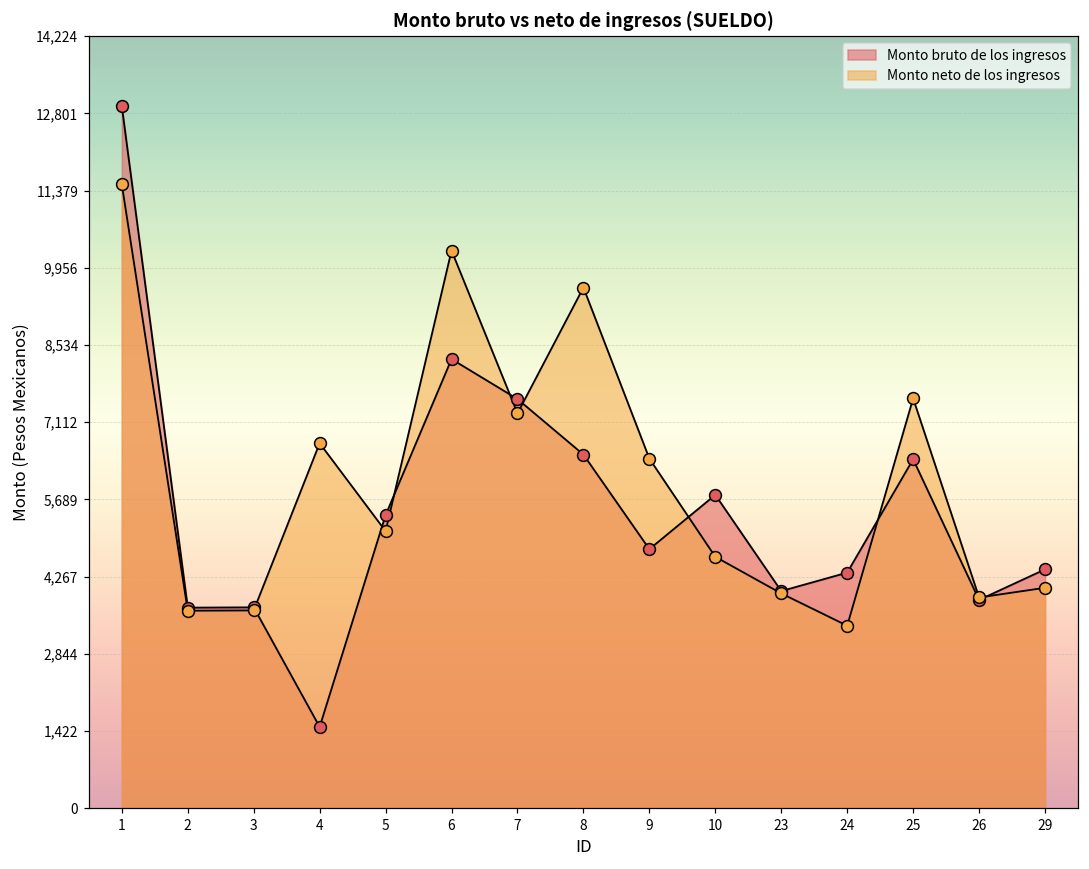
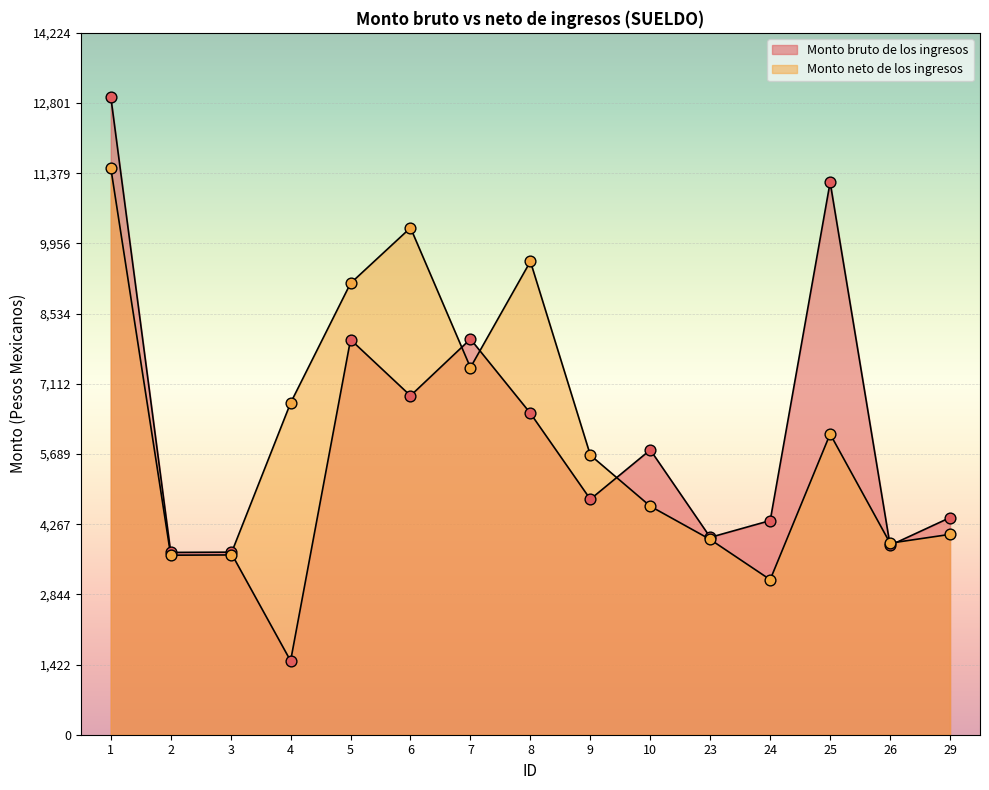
Monto bruto de los ingresos, 5: 5,400 -> 8,000
Monto neto de los ingresos, 5: 5,100 -> 9,100
Monto bruto de los ingresos, 6: 8,300 -> 6,900
Monto bruto de los ingresos, 7: 7,500 -> 8,000
Monto neto de los ingresos, 7: 7,300 -> 7,400
Monto neto de los ingresos, 9: 6,400 -> 5,700
Monto neto de los ingresos, 24: 3,400 -> 3,100
Monto bruto de los ingresos, 25: 6,400 -> 11,200
Monto neto de los ingresos, 25: 7,500 -> 6,100
